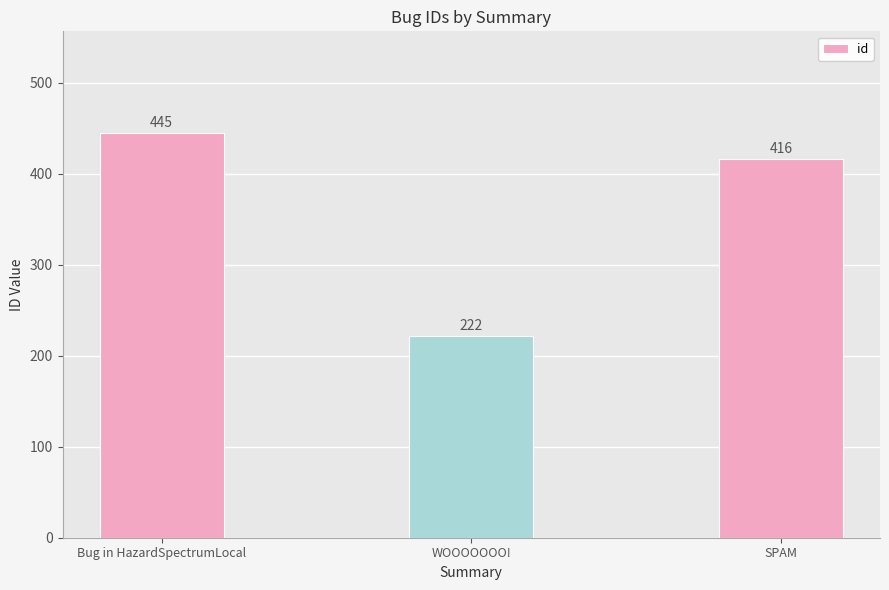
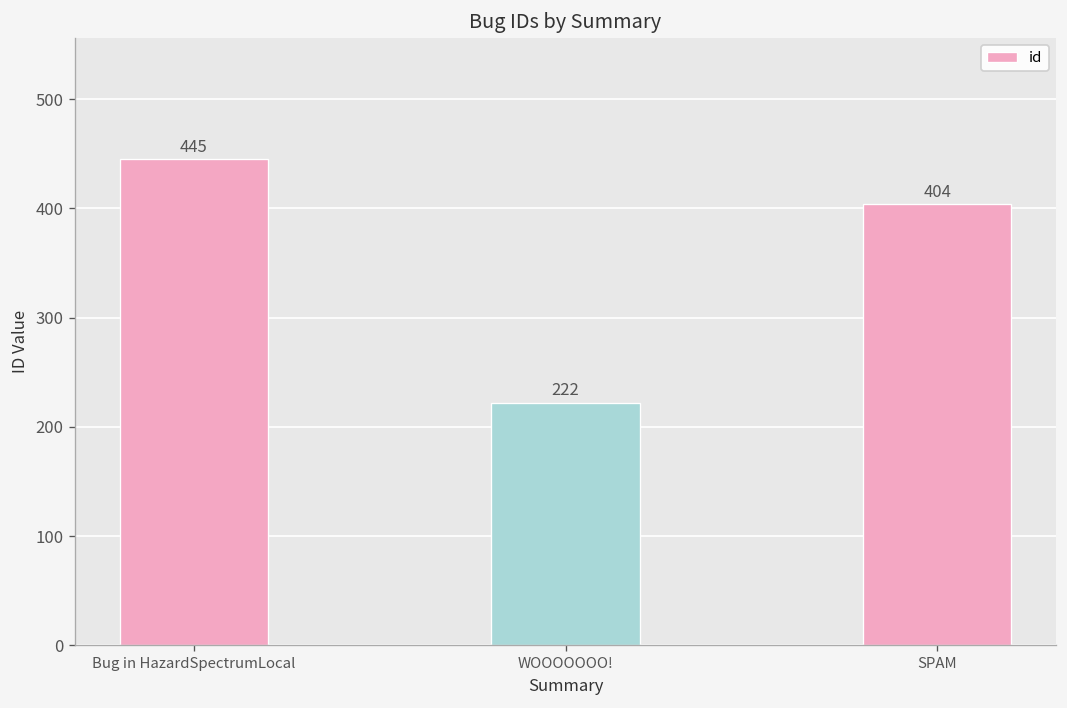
SPAM: 416 -> 404
